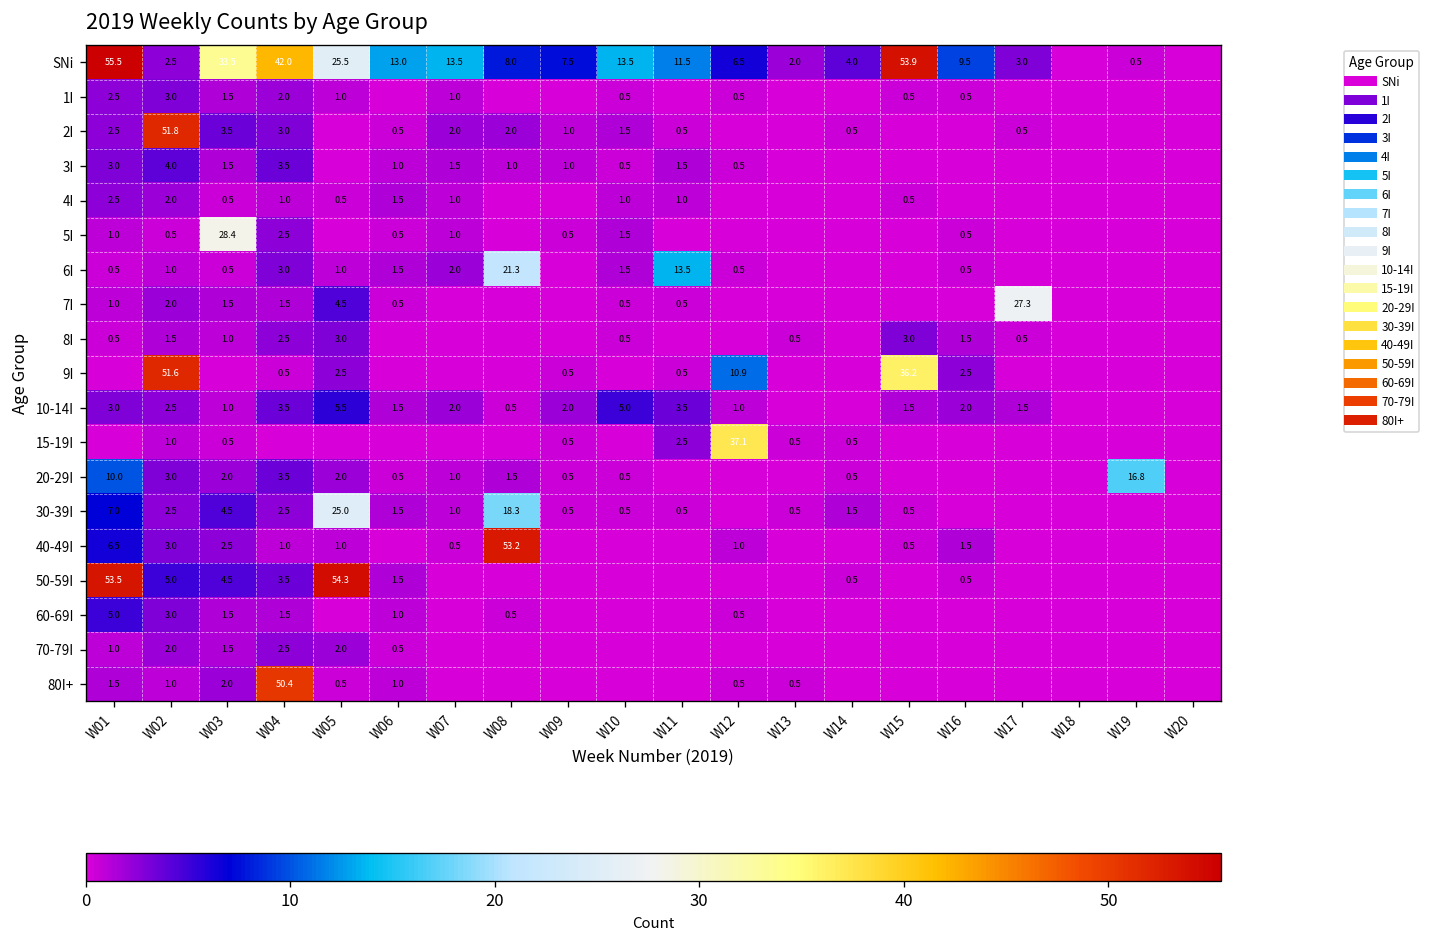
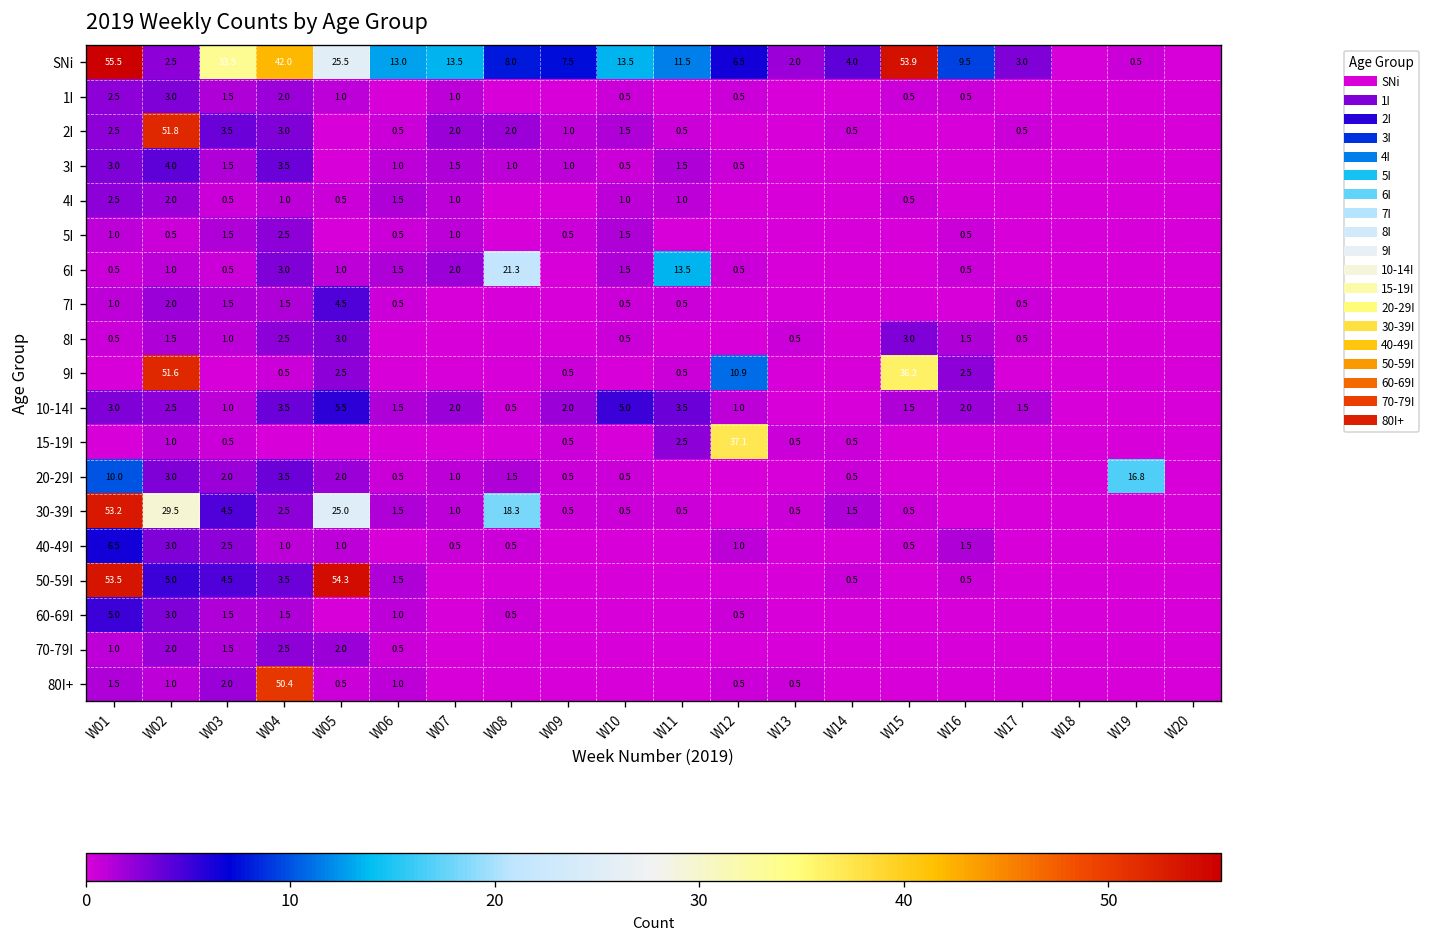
5I, W03: 28.4 -> 1.5
7I, W17: 27.3 -> 0.5
30-39I, W01: 7.0 -> 53.2
30-39I, W02: 2.5 -> 29.5
40-49I, W08: 53.2 -> 0.5
